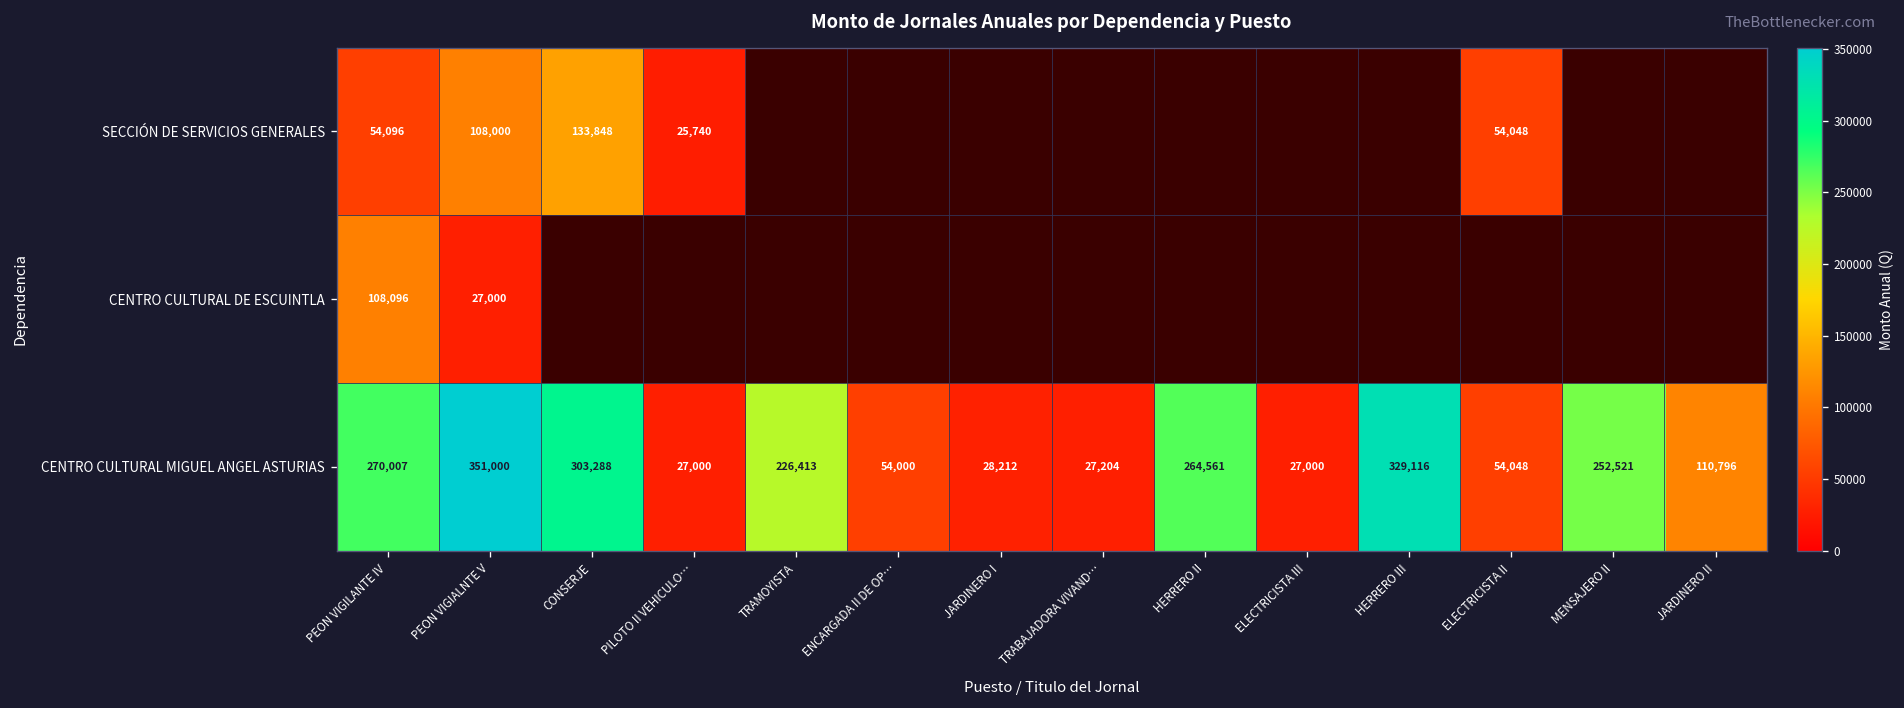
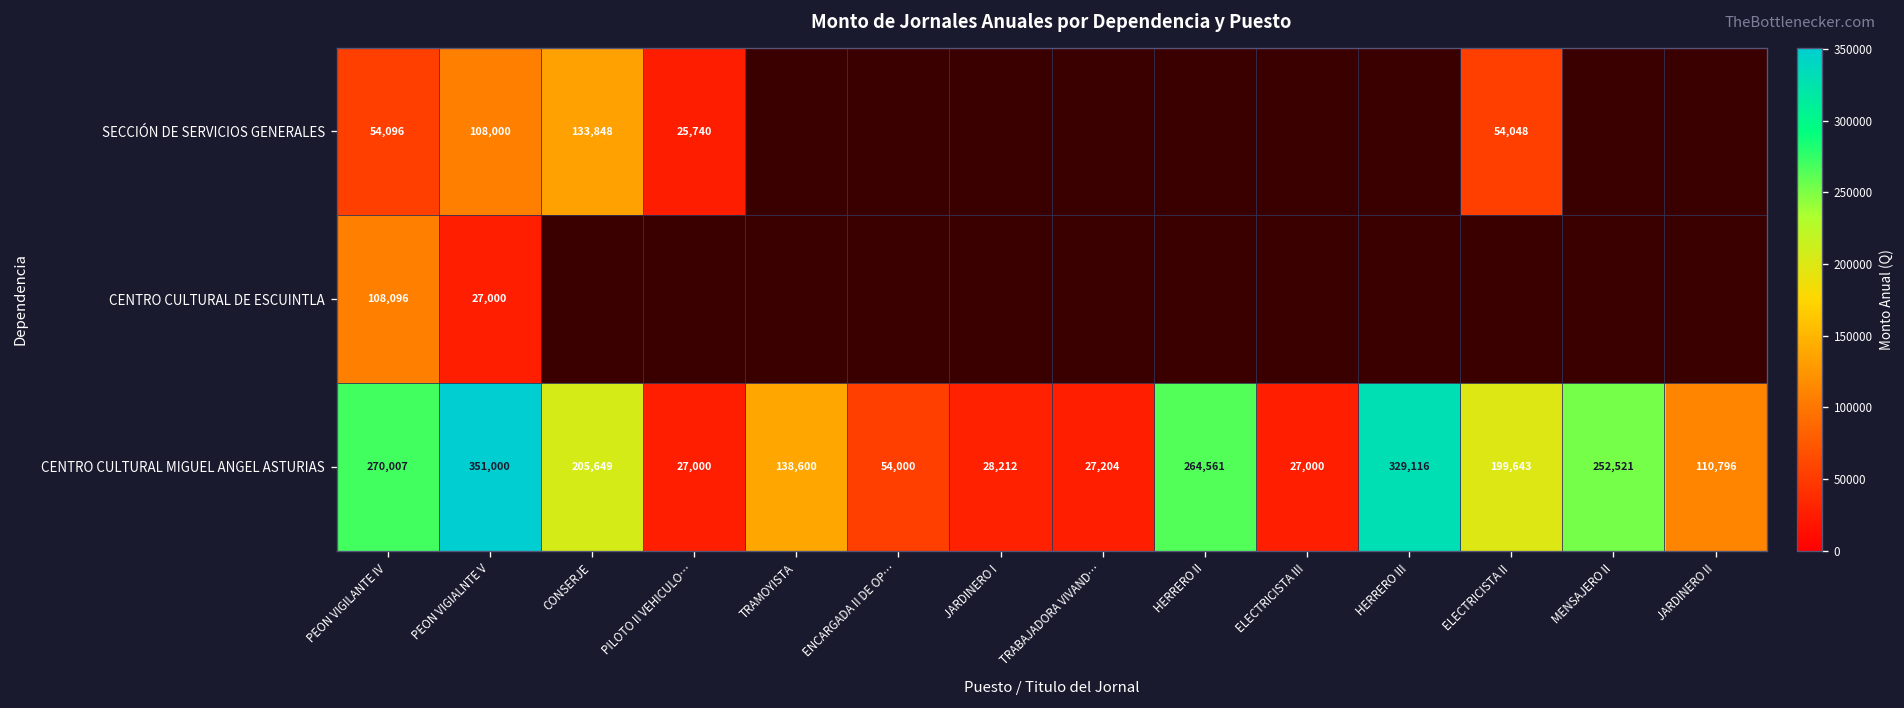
CENTRO CULTURAL MIGUEL ANGEL ASTURIAS, CONSERJE: 303,288 -> 205,649
CENTRO CULTURAL MIGUEL ANGEL ASTURIAS, TRAMOYISTA: 226,413 -> 138,600
CENTRO CULTURAL MIGUEL ANGEL ASTURIAS, ELECTRICISTA II: 54,048 -> 199,643
